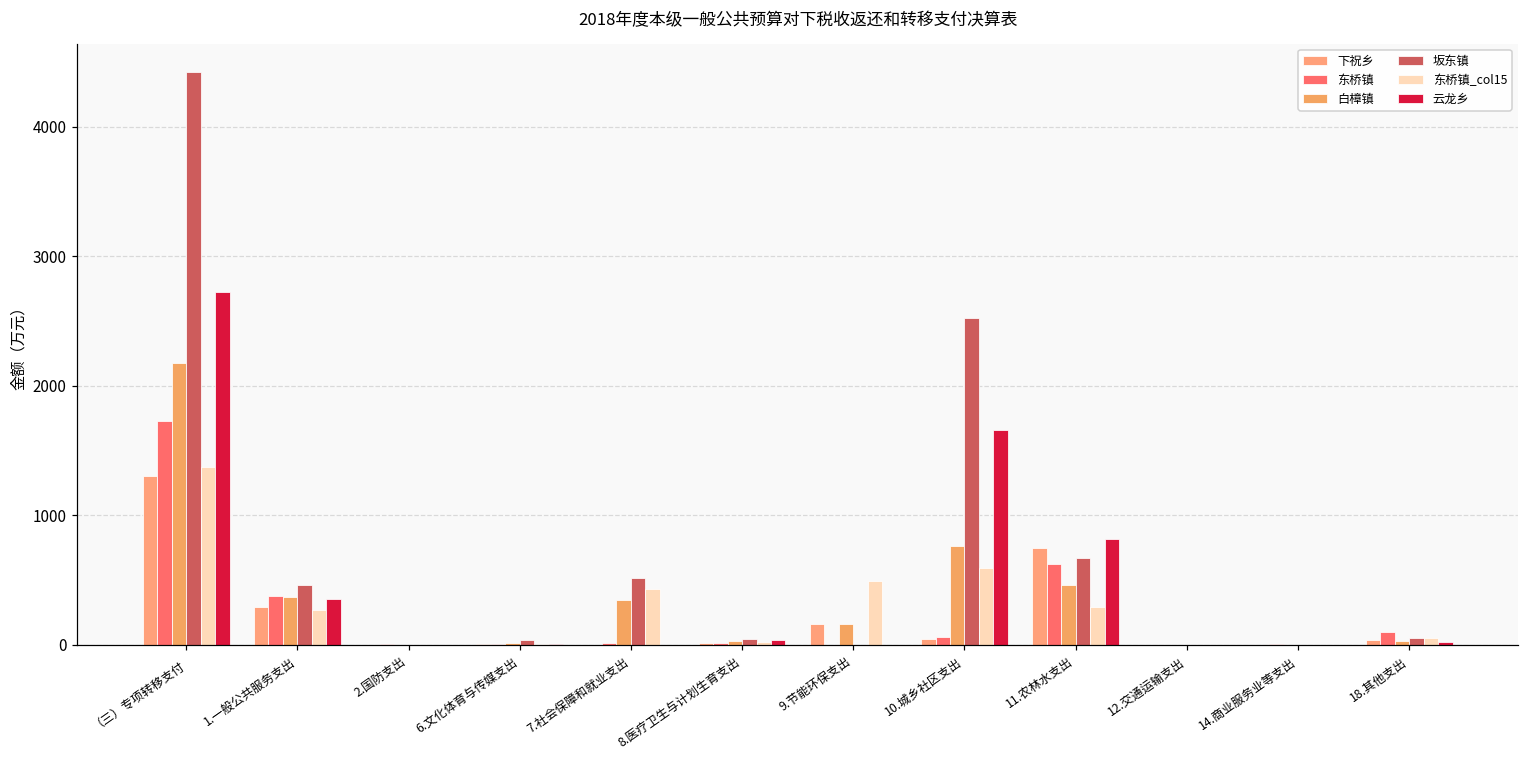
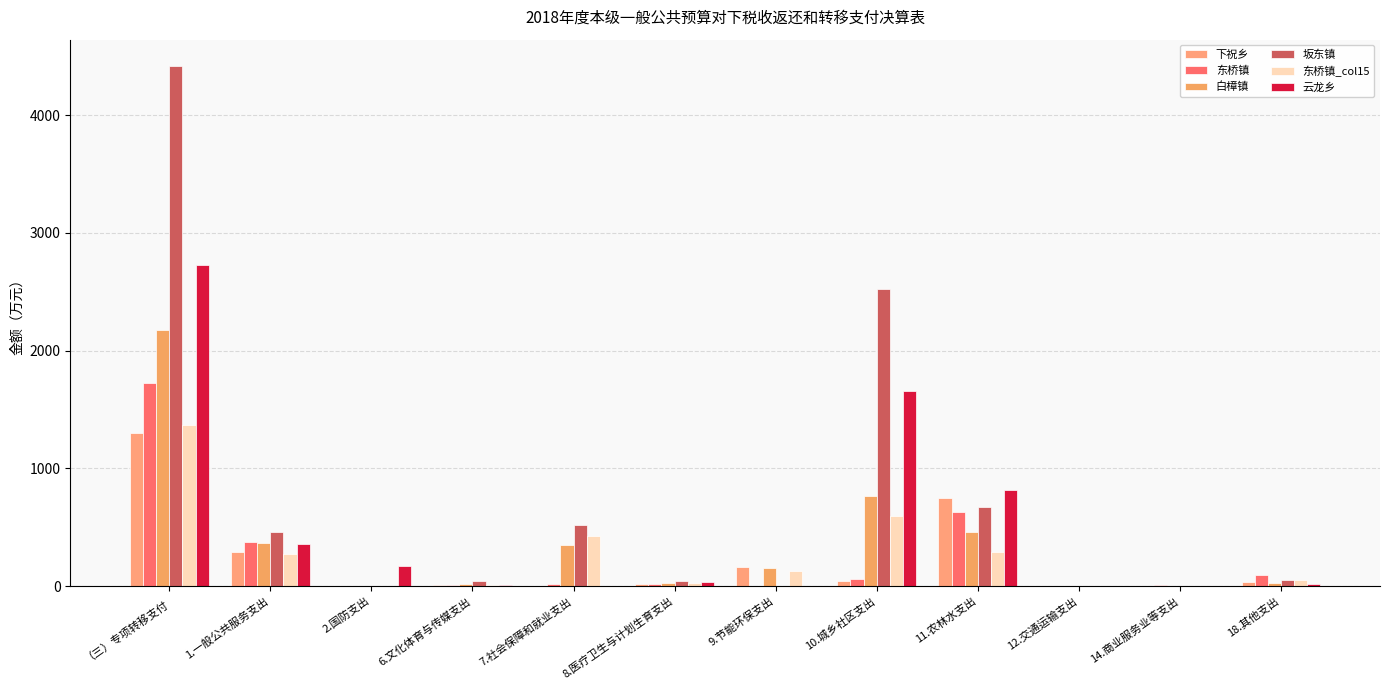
云龙乡, 2.国防支出: 0 -> 170
东桥镇_col15, 9.节能环保支出: 490 -> 130
